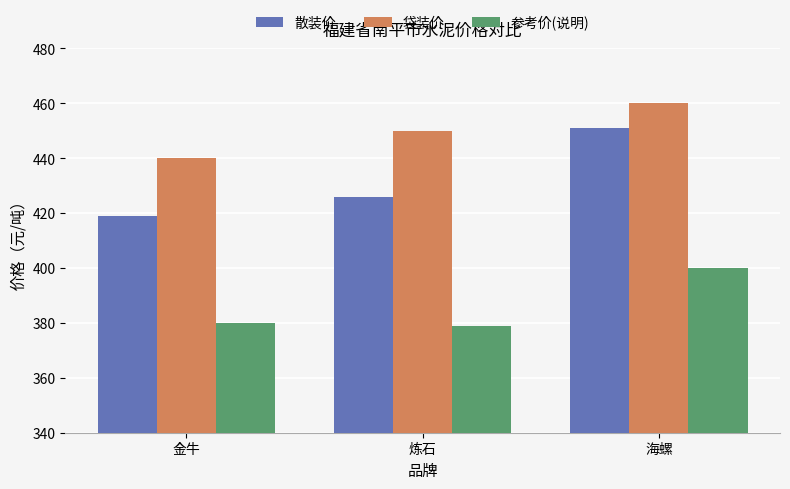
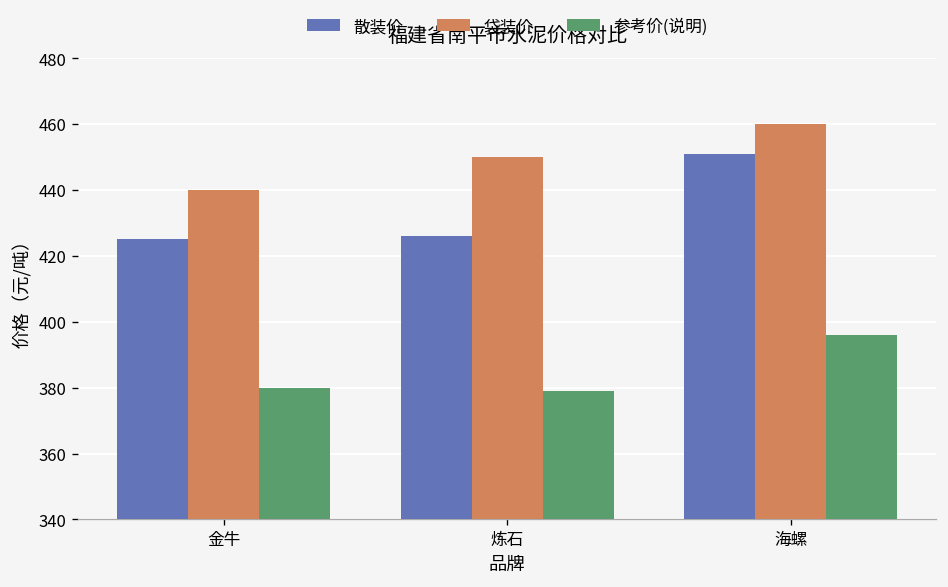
散装价, 金牛: 419 -> 425
参考价(说明), 海螺: 400 -> 396
